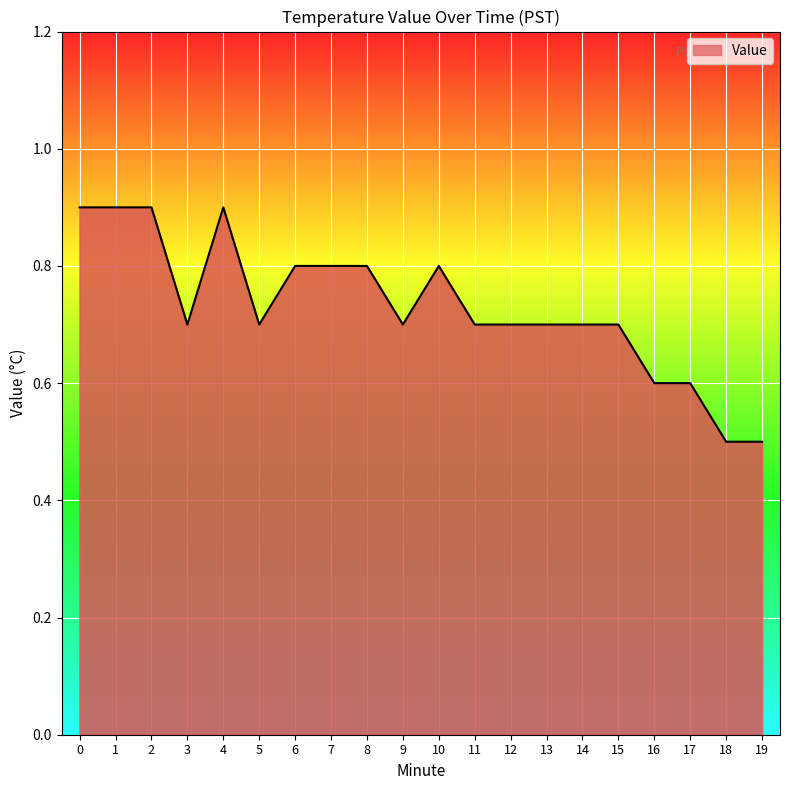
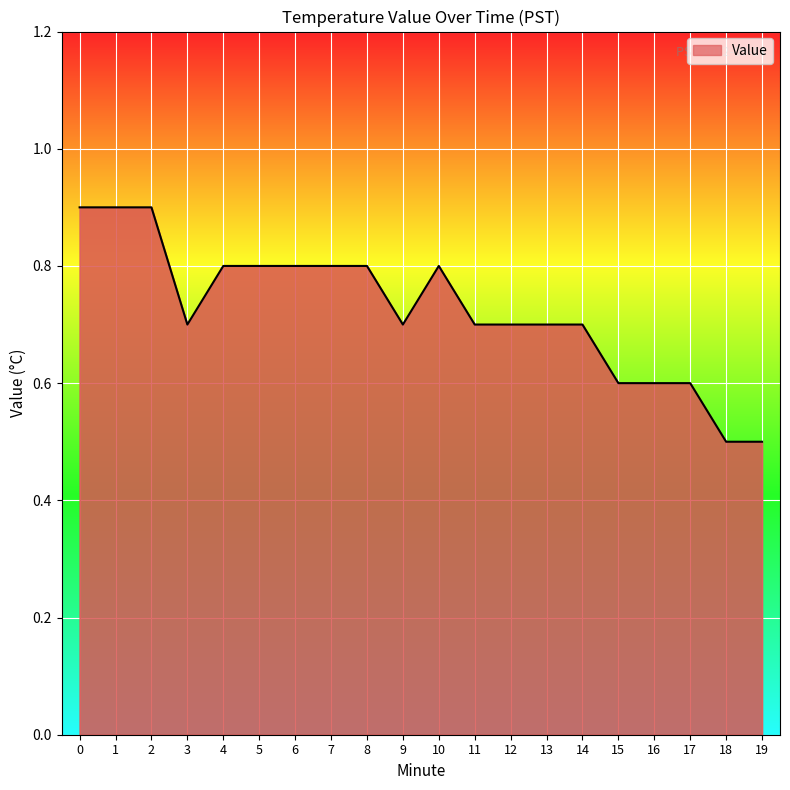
4: 0.9 -> 0.8
5: 0.7 -> 0.8
15: 0.7 -> 0.6
